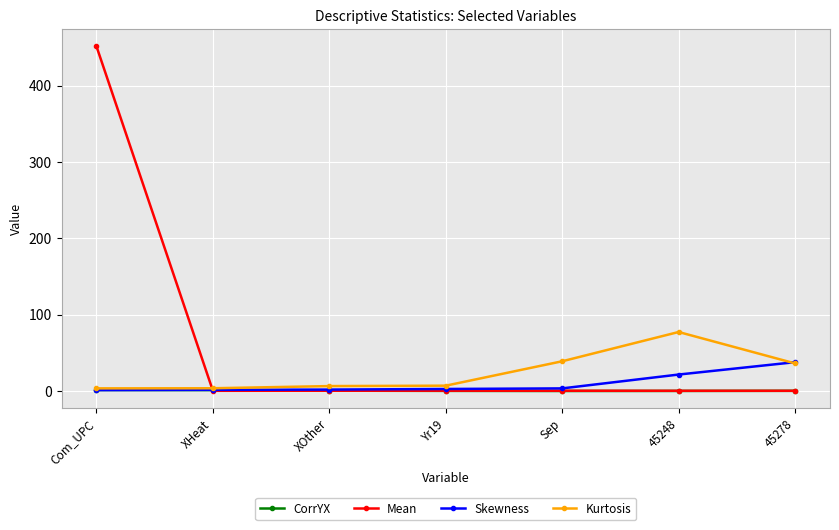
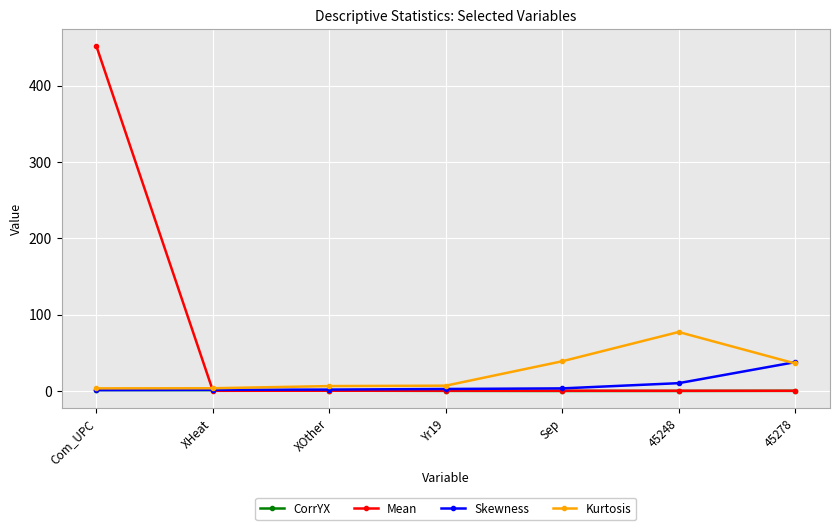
Skewness, 45248: 20 -> 10
